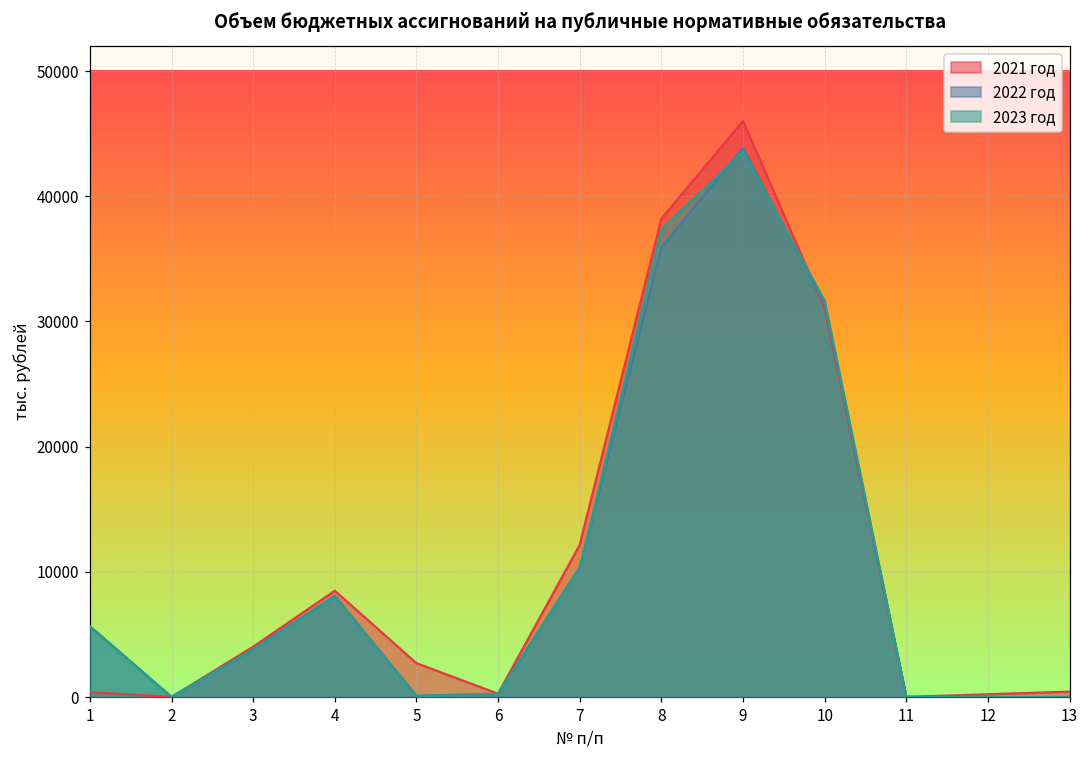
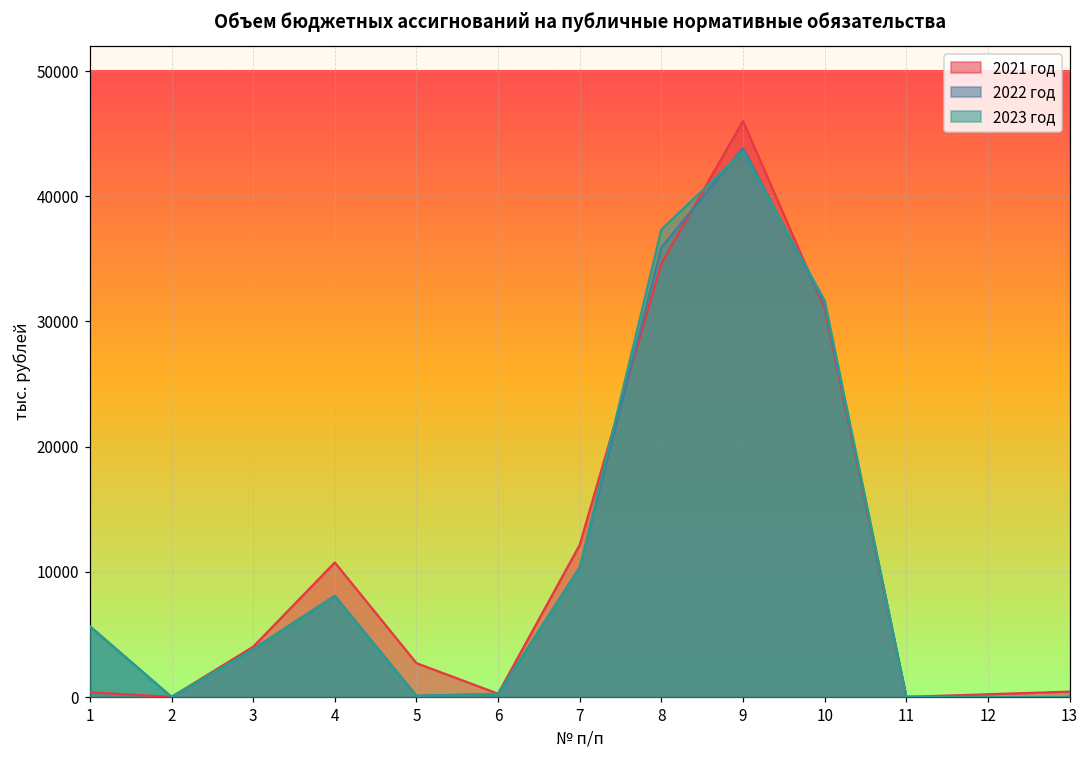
2021 год, 4: 8500 -> 10700
2021 год, 8: 38200 -> 34600
